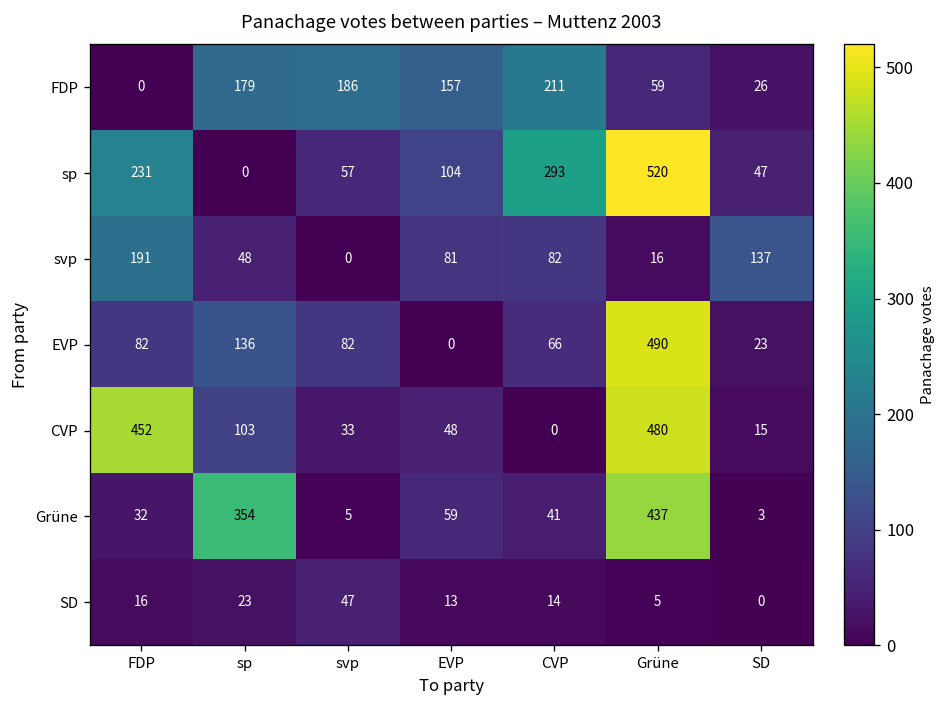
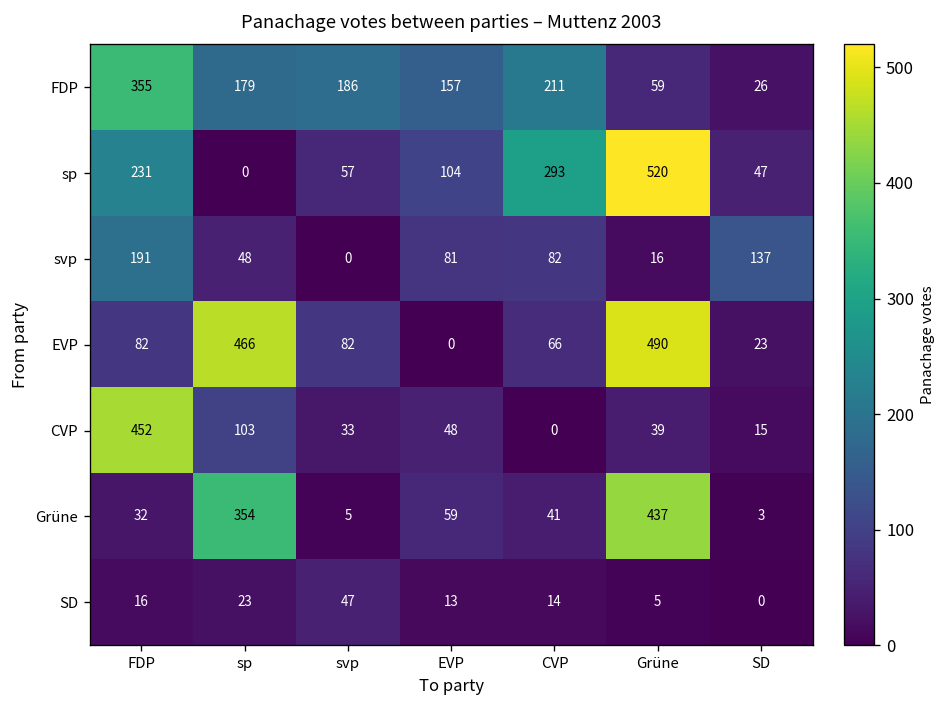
FDP, FDP: 0 -> 355
EVP, sp: 136 -> 466
CVP, Grüne: 480 -> 39
